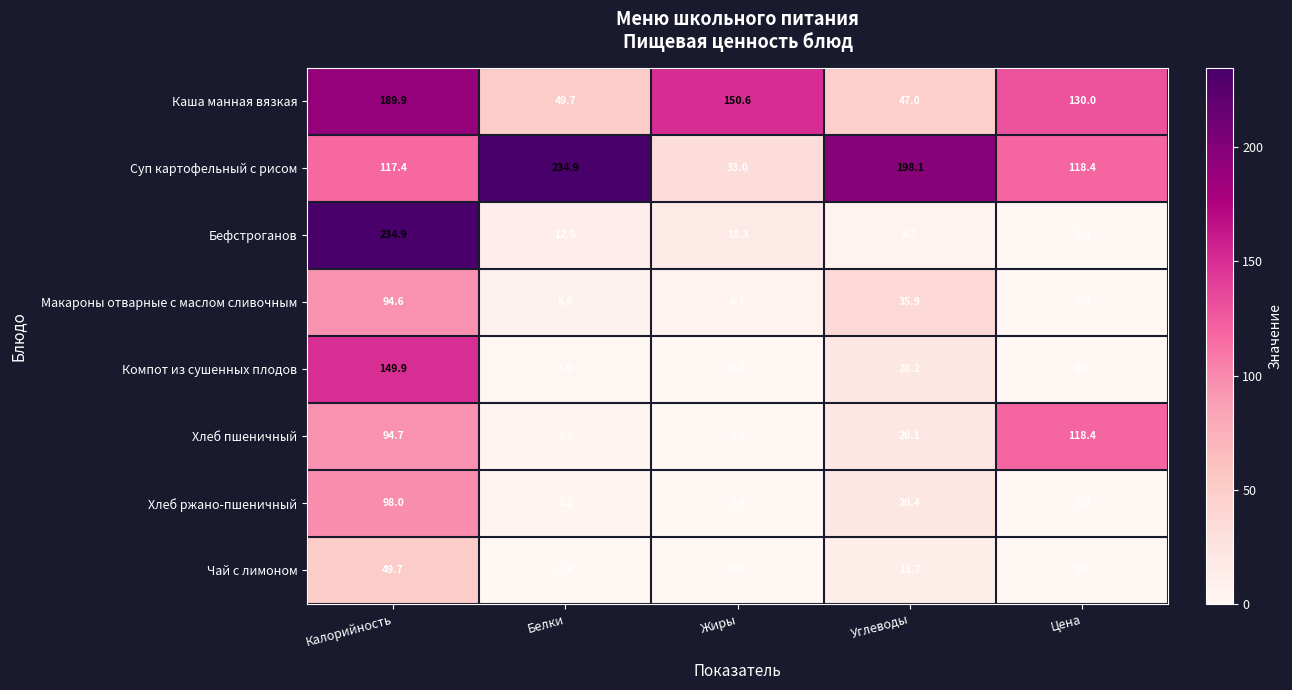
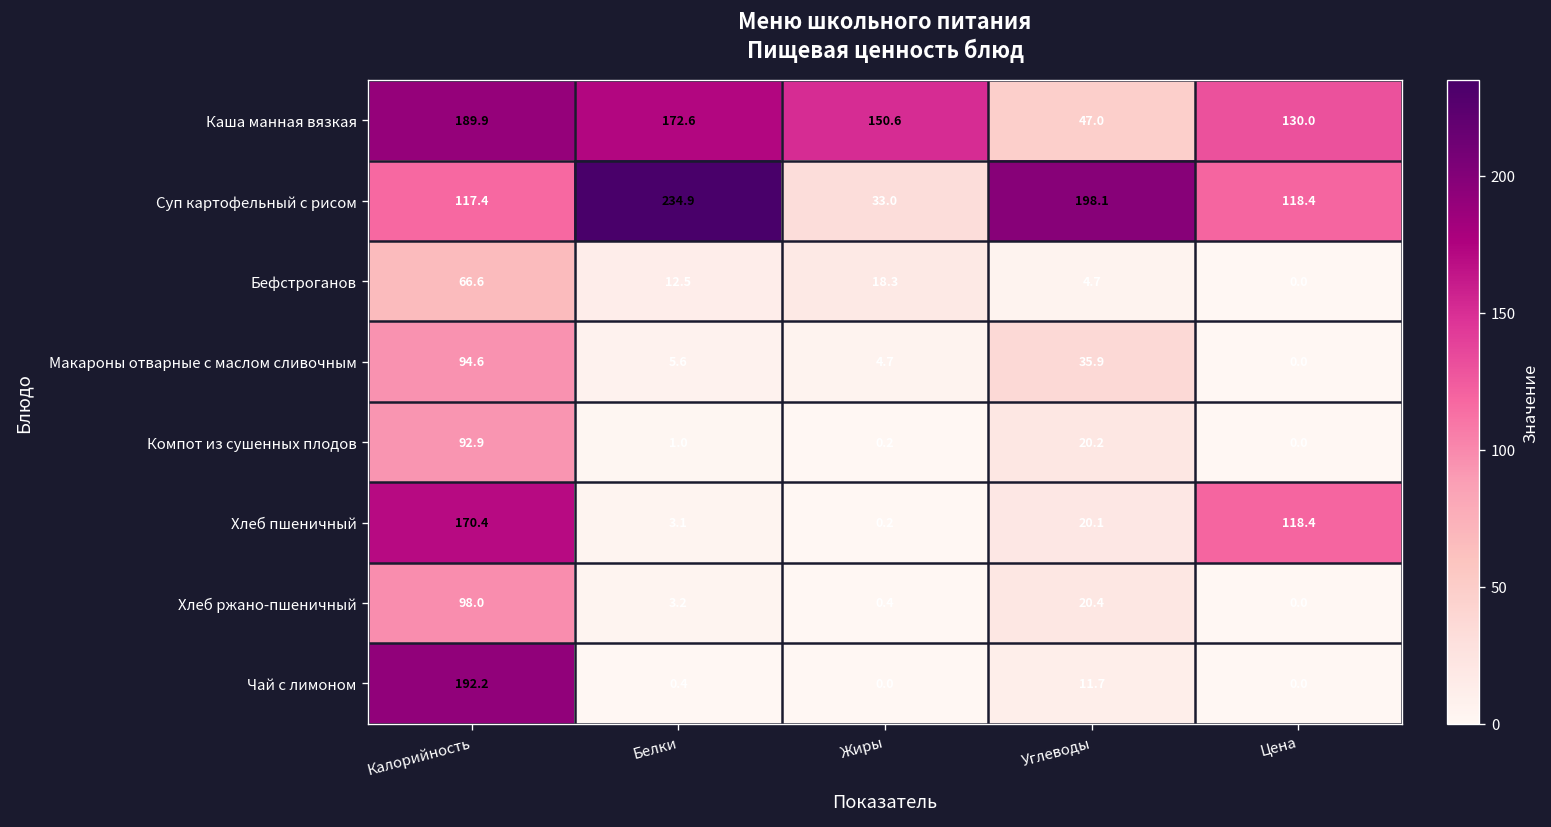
Каша манная вязкая, Белки: 49.7 -> 172.6
Бефстроганов, Калорийность: 234.9 -> 66.6
Компот из сушенных плодов, Калорийность: 149.9 -> 92.9
Хлеб пшеничный, Калорийность: 94.7 -> 170.4
Чай с лимоном, Калорийность: 49.7 -> 192.2
